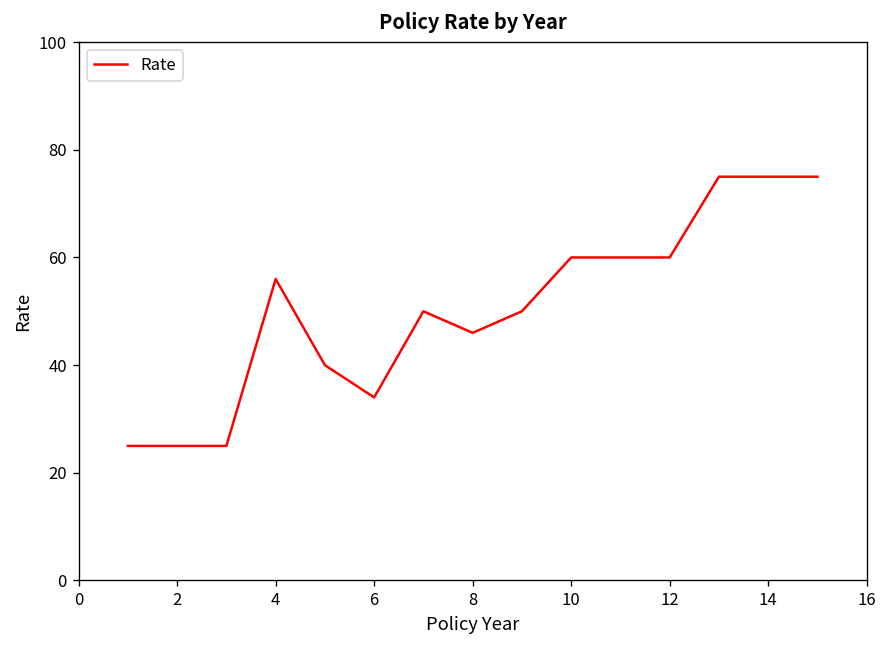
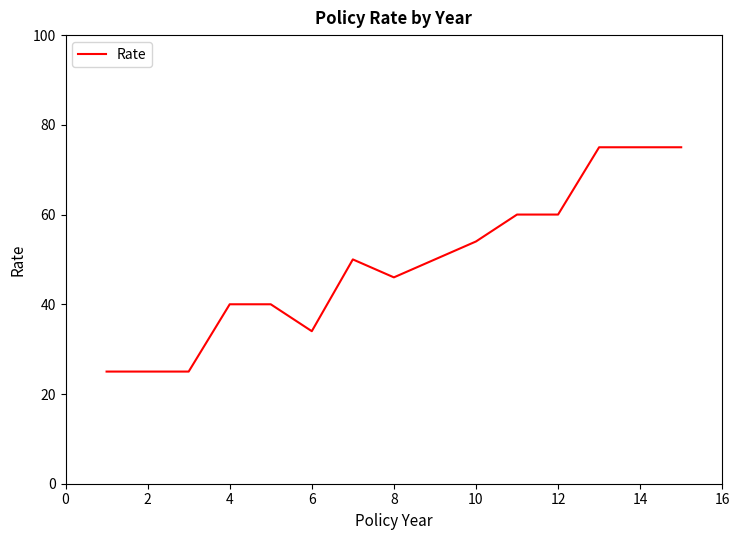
4: 56 -> 40
10: 60 -> 54
